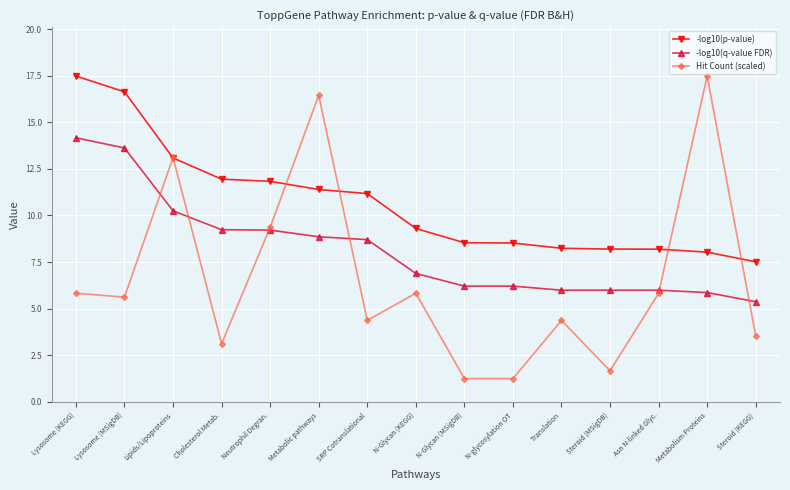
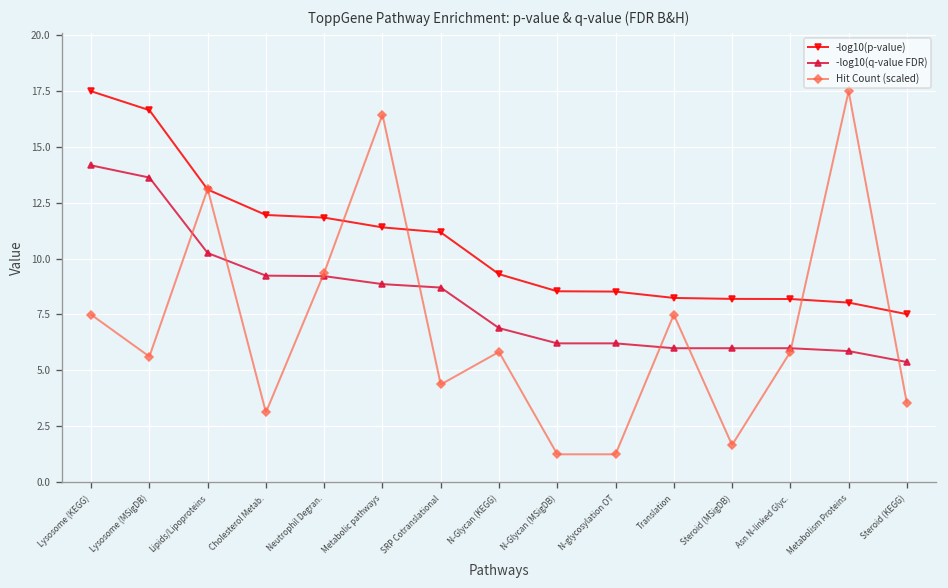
Hit Count (scaled), Lysosome (KEGG): 5.8 -> 7.5
Hit Count (scaled), Translation: 4.4 -> 7.5
